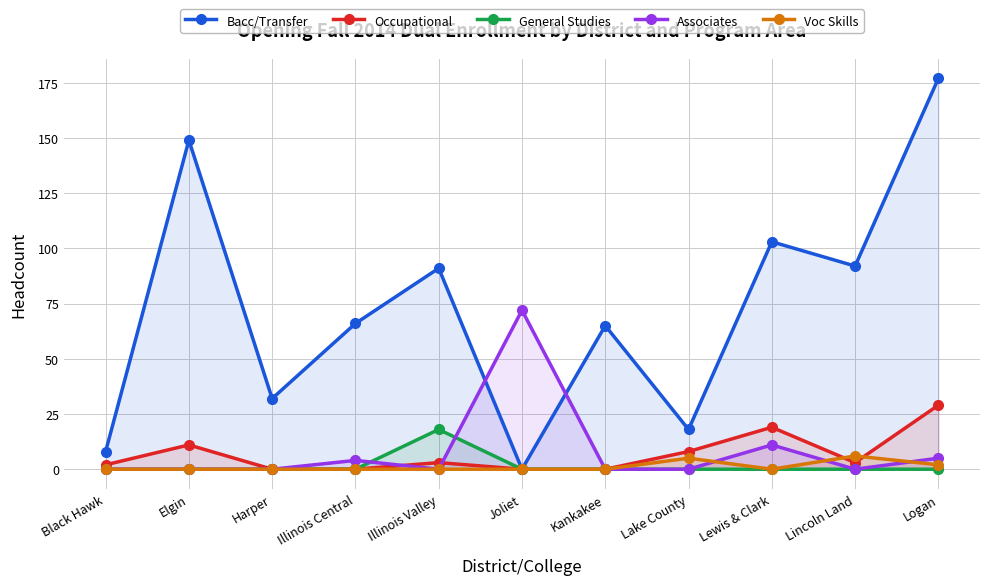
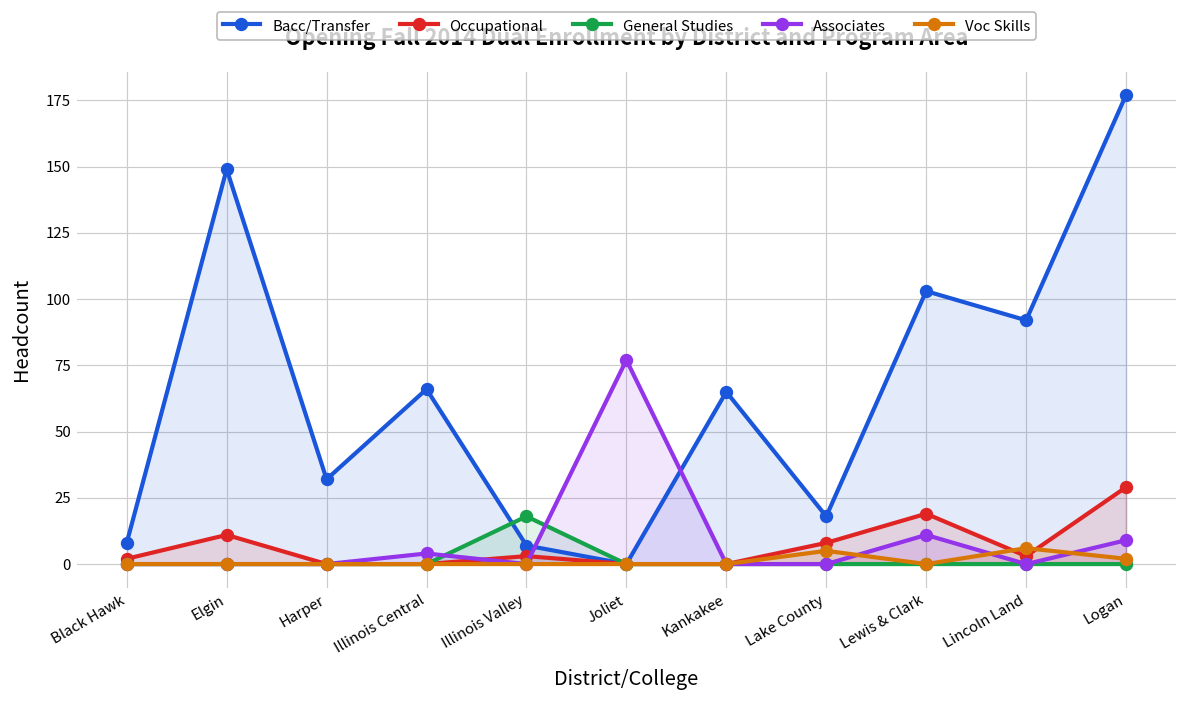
Bacc/Transfer, Illinois Valley: 91 -> 7
Associates, Joliet: 72 -> 77
Associates, Logan: 5 -> 9
